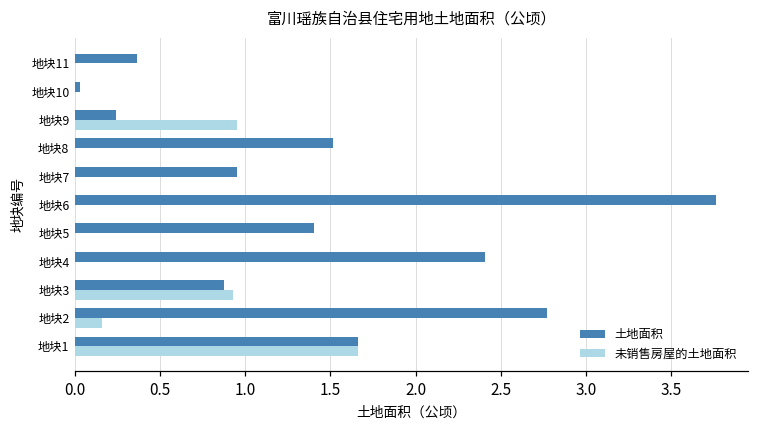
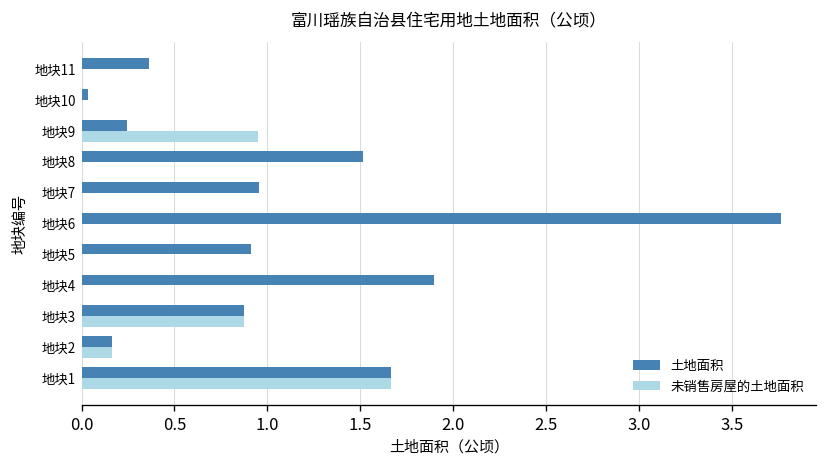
土地面积, 地块5: 1.40 -> 0.91
土地面积, 地块4: 2.41 -> 1.90
未销售房屋的土地面积, 地块3: 0.93 -> 0.88
土地面积, 地块2: 2.77 -> 0.16
